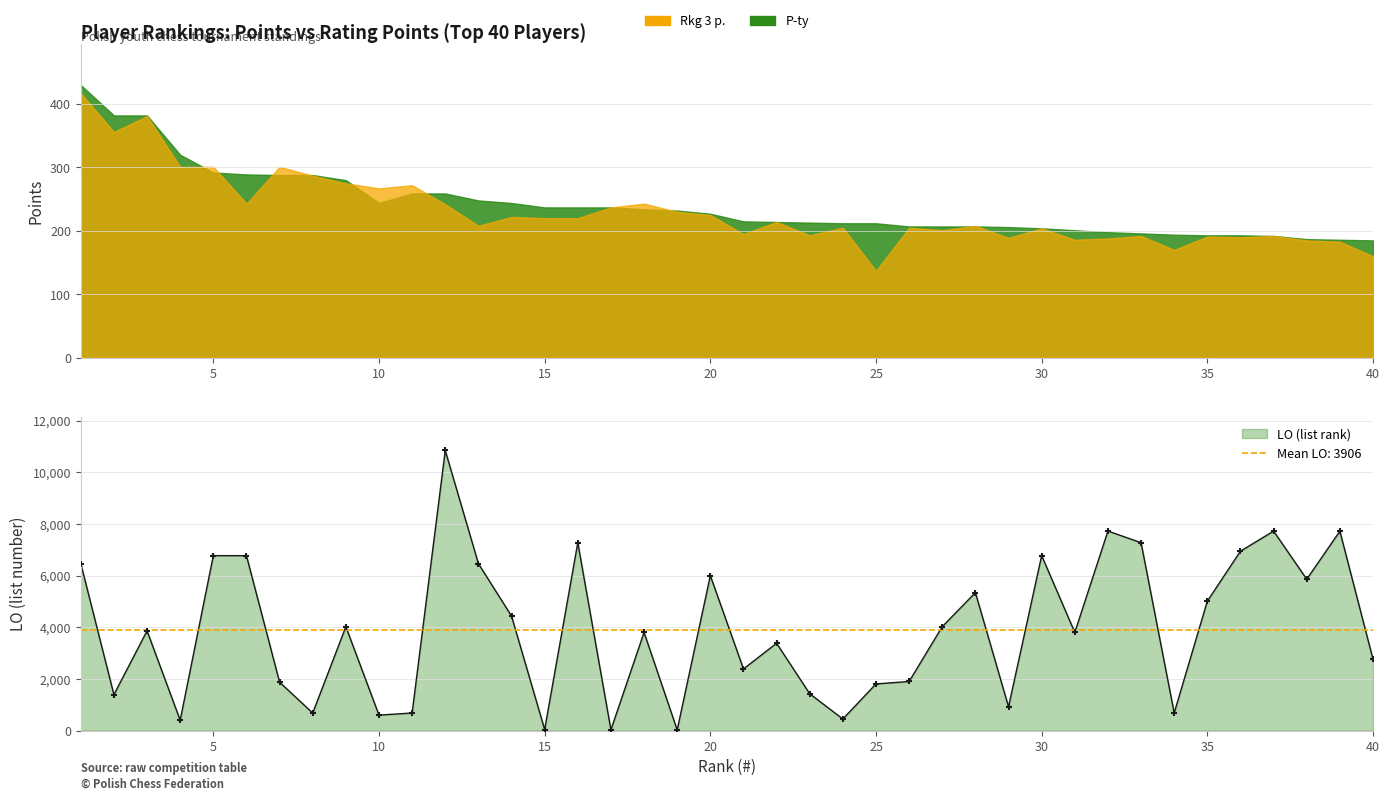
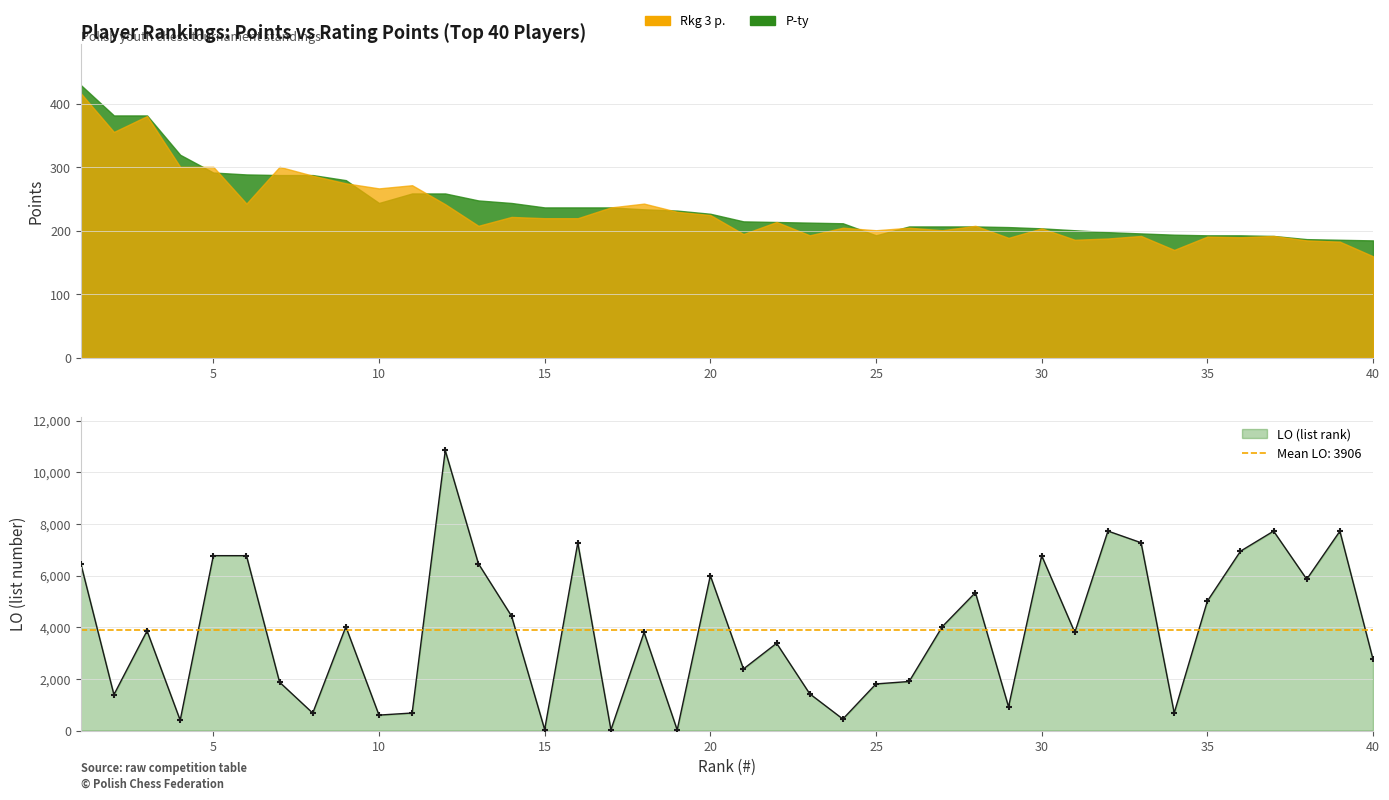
Player Rankings: Points vs Rating Points (Top 40 Players), P-ty, 25: 210 -> 190
Player Rankings: Points vs Rating Points (Top 40 Players), Rkg 3 p., 25: 140 -> 200
